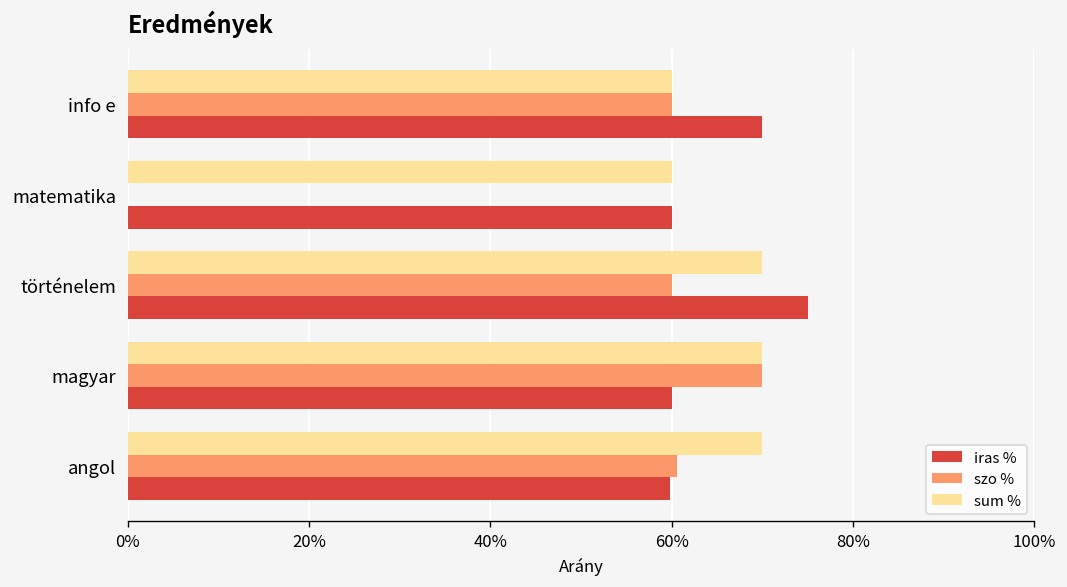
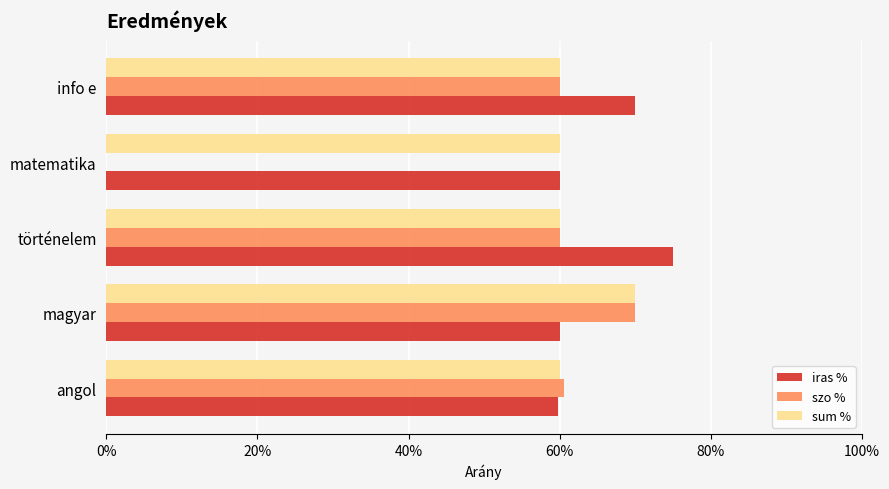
sum %, történelem: 70% -> 60%
sum %, angol: 70% -> 60%
